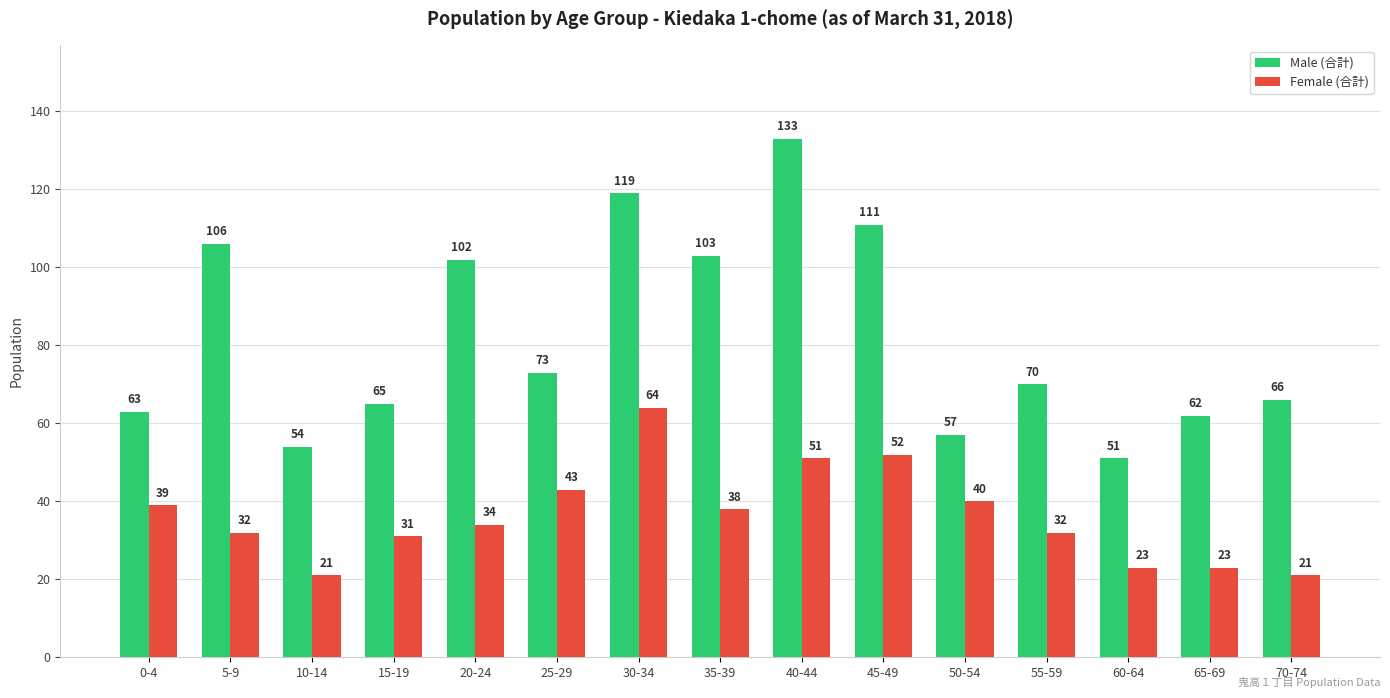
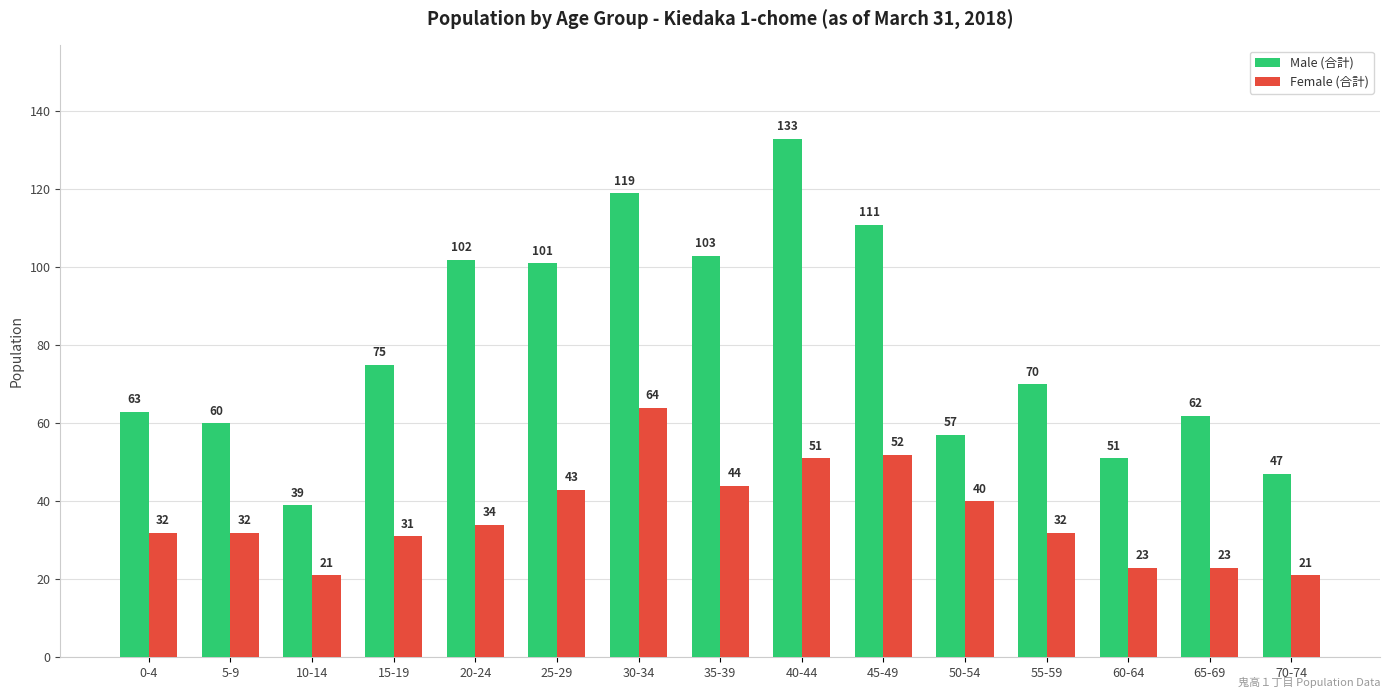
Female (合計), 0-4: 39 -> 32
Male (合計), 5-9: 106 -> 60
Male (合計), 10-14: 54 -> 39
Male (合計), 15-19: 65 -> 75
Male (合計), 25-29: 73 -> 101
Female (合計), 35-39: 38 -> 44
Male (合計), 70-74: 66 -> 47
